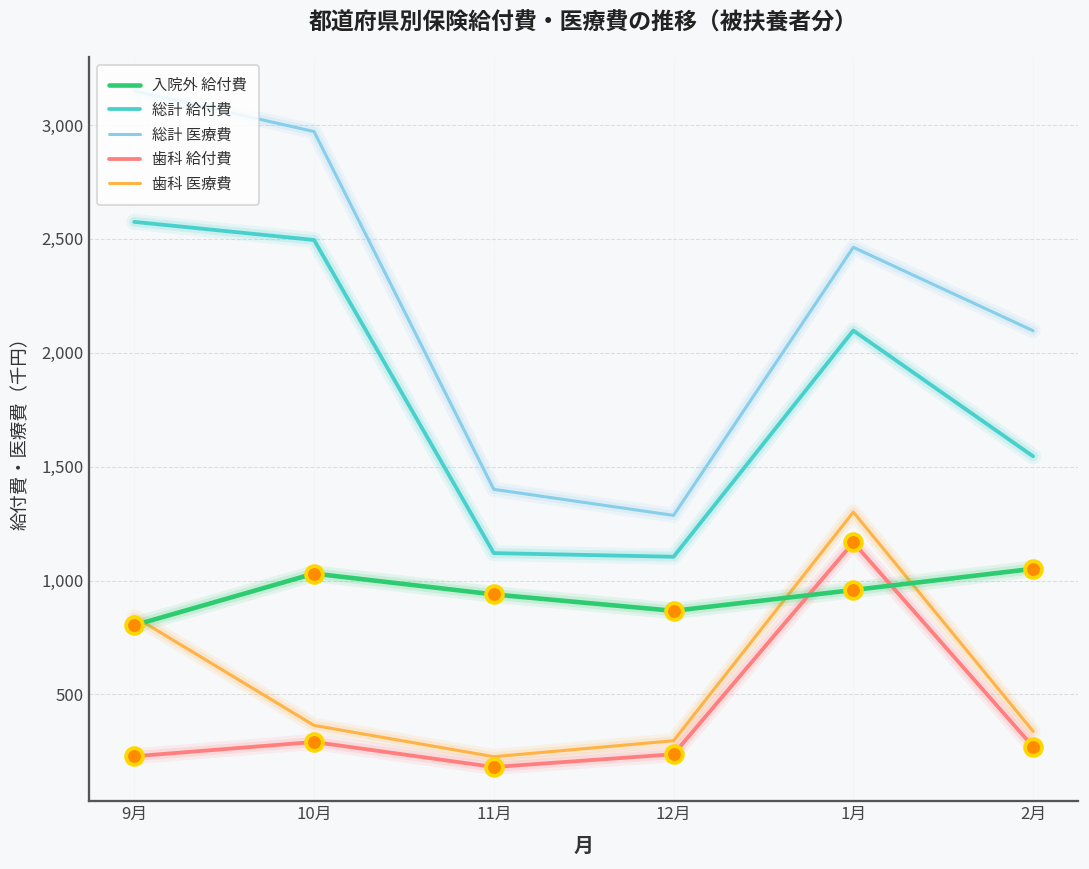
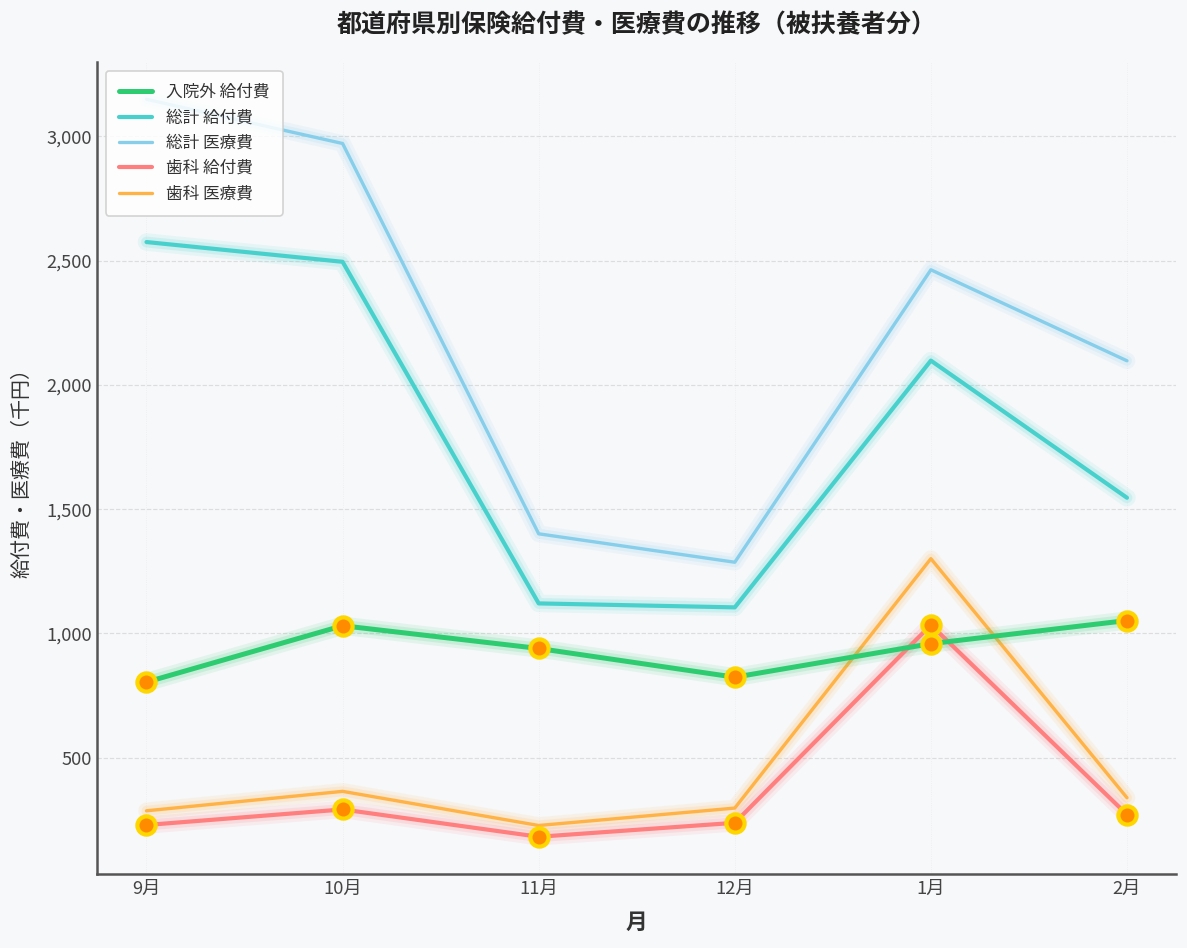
歯科 医療費, 9月: 840 -> 290
入院外 給付費, 12月: 870 -> 820
歯科 給付費, 1月: 1,170 -> 1,030
